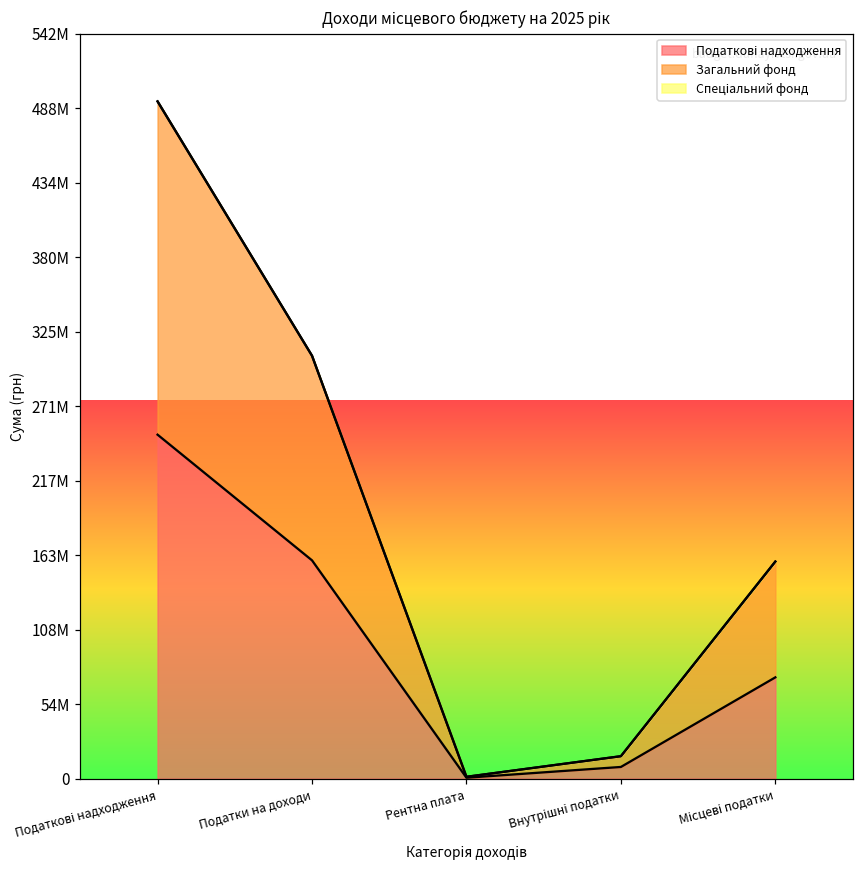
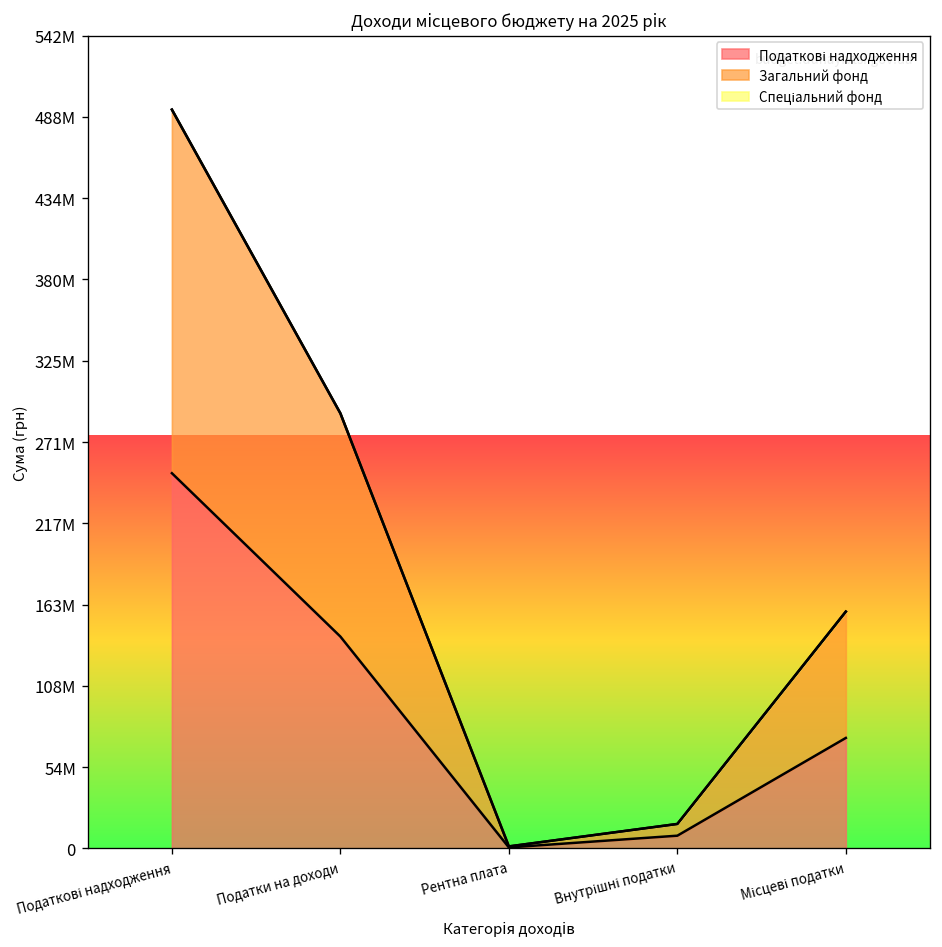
Податкові надходження, Податки на доходи: 159000000 -> 141000000
